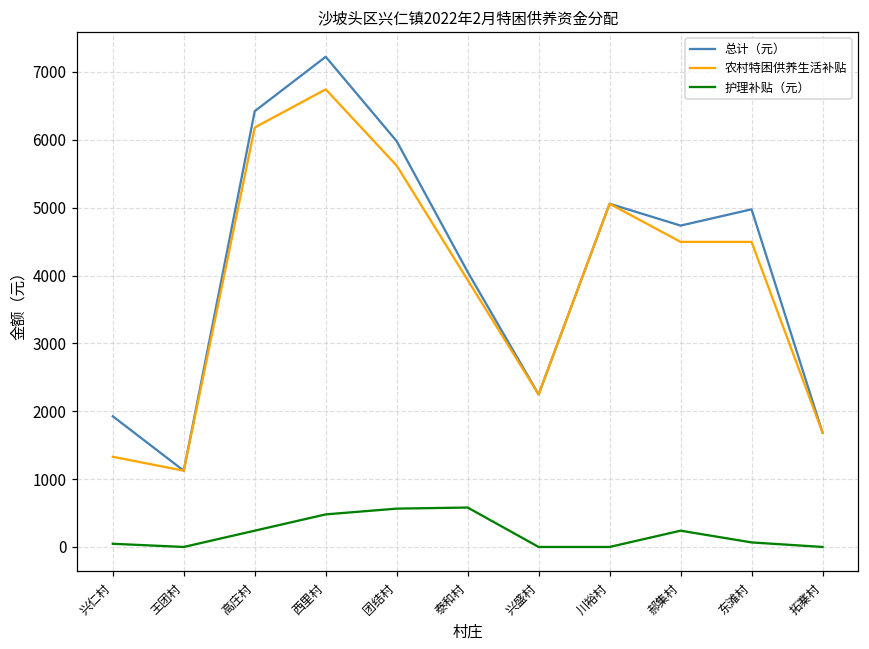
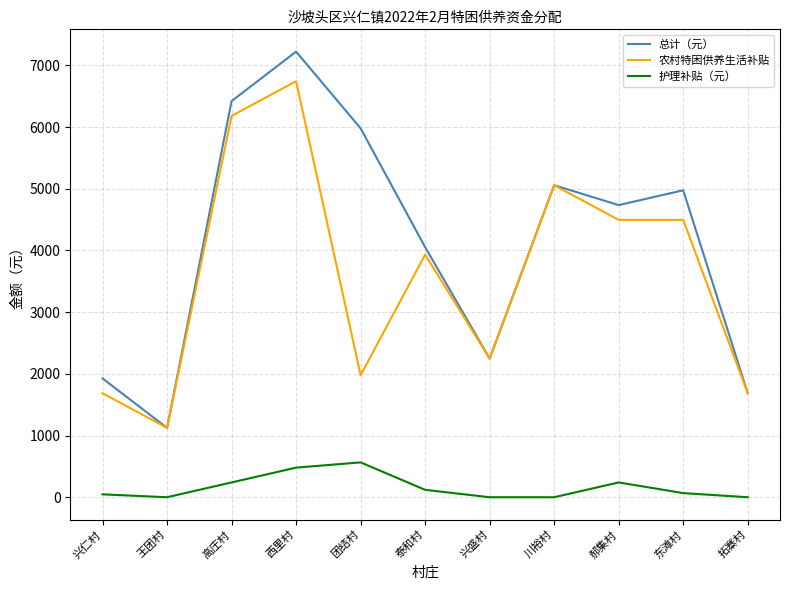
农村特困供养生活补贴, 兴仁村: 1300 -> 1700
农村特困供养生活补贴, 团结村: 5600 -> 2000
护理补贴（元）, 泰和村: 600 -> 100
